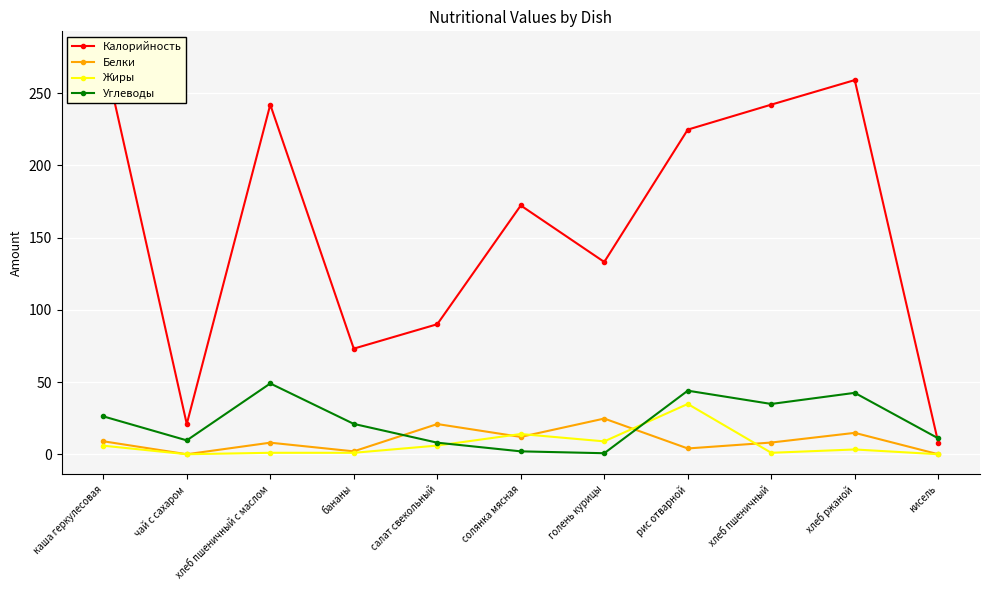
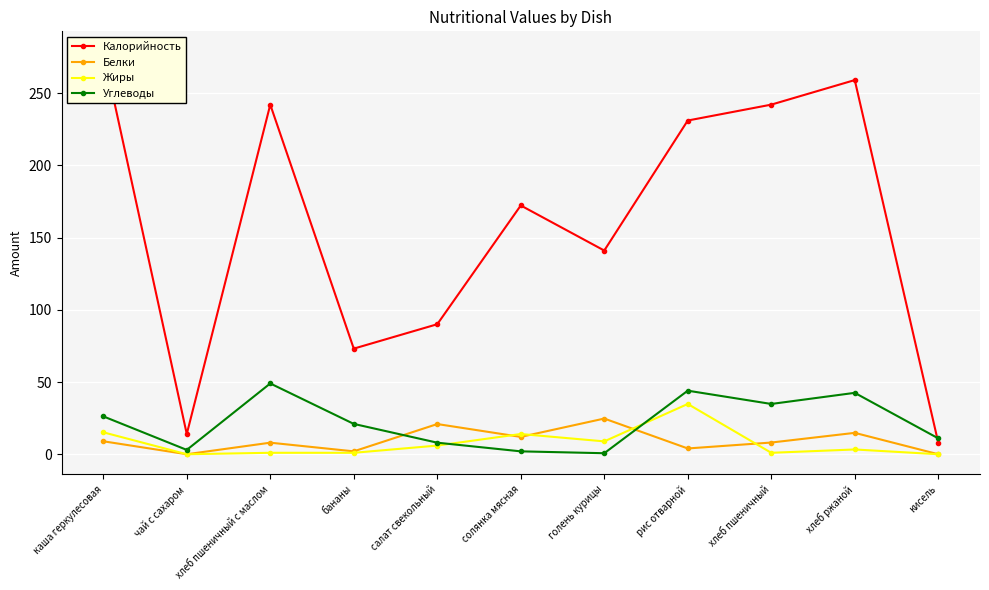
Жиры, каша геркулесовая: 6 -> 15
Калорийность, чай с сахаром: 21 -> 14
Углеводы, чай с сахаром: 10 -> 3
Калорийность, голень курицы: 133 -> 141
Калорийность, рис отварной: 225 -> 231
